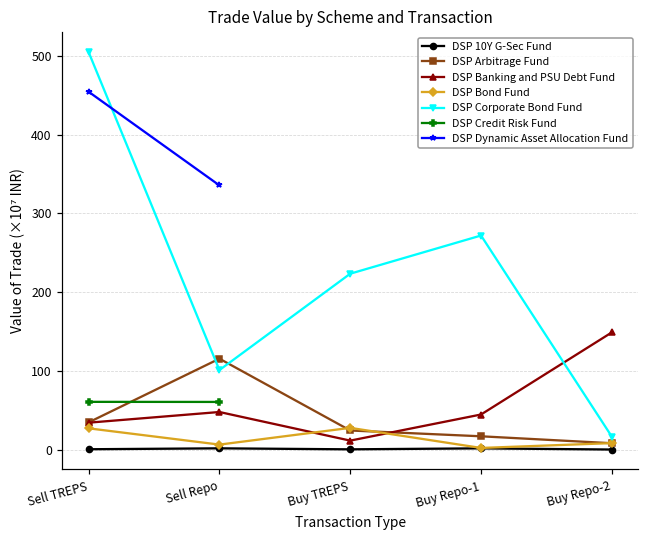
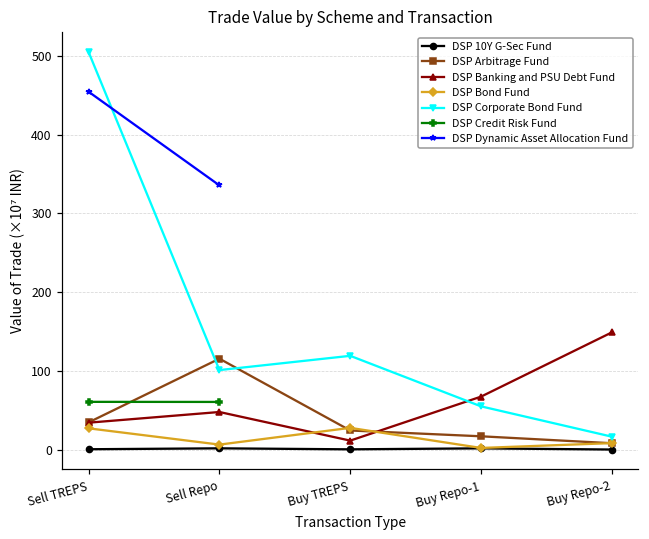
DSP Corporate Bond Fund, Buy TREPS: 220 -> 120
DSP Banking and PSU Debt Fund, Buy Repo-1: 40 -> 70
DSP Corporate Bond Fund, Buy Repo-1: 270 -> 50
